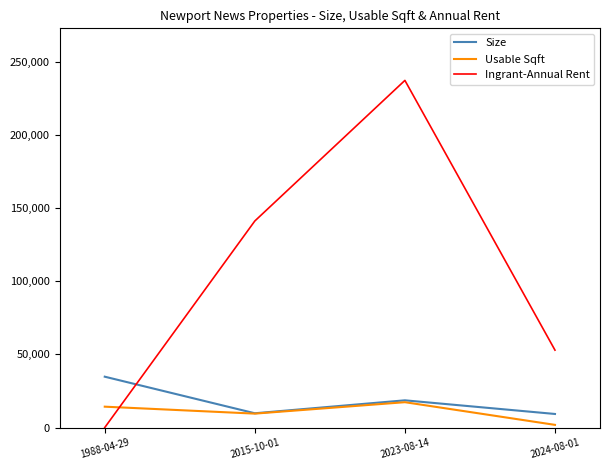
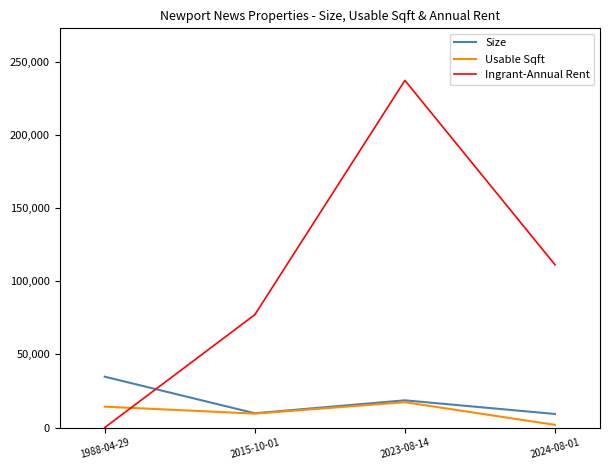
Ingrant-Annual Rent, 2015-10-01: 141,000 -> 77,000
Ingrant-Annual Rent, 2024-08-01: 53,000 -> 111,000
